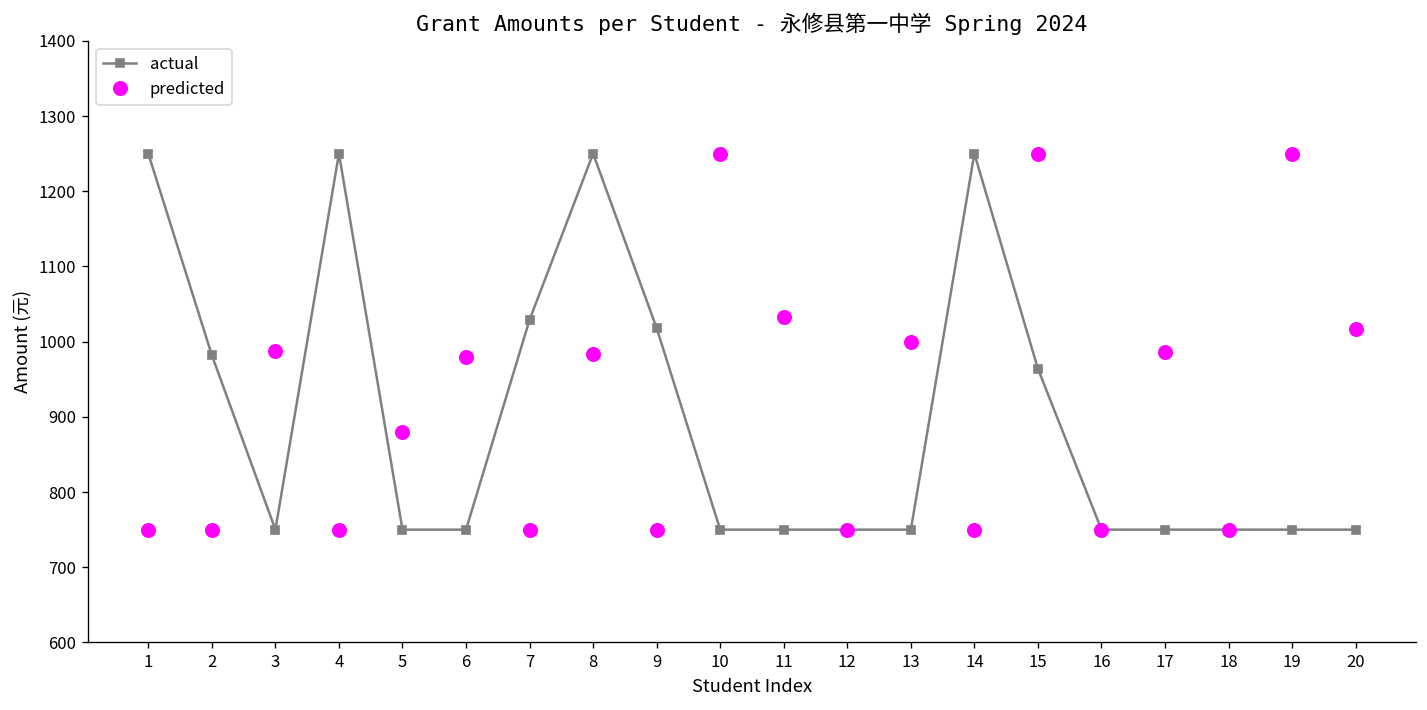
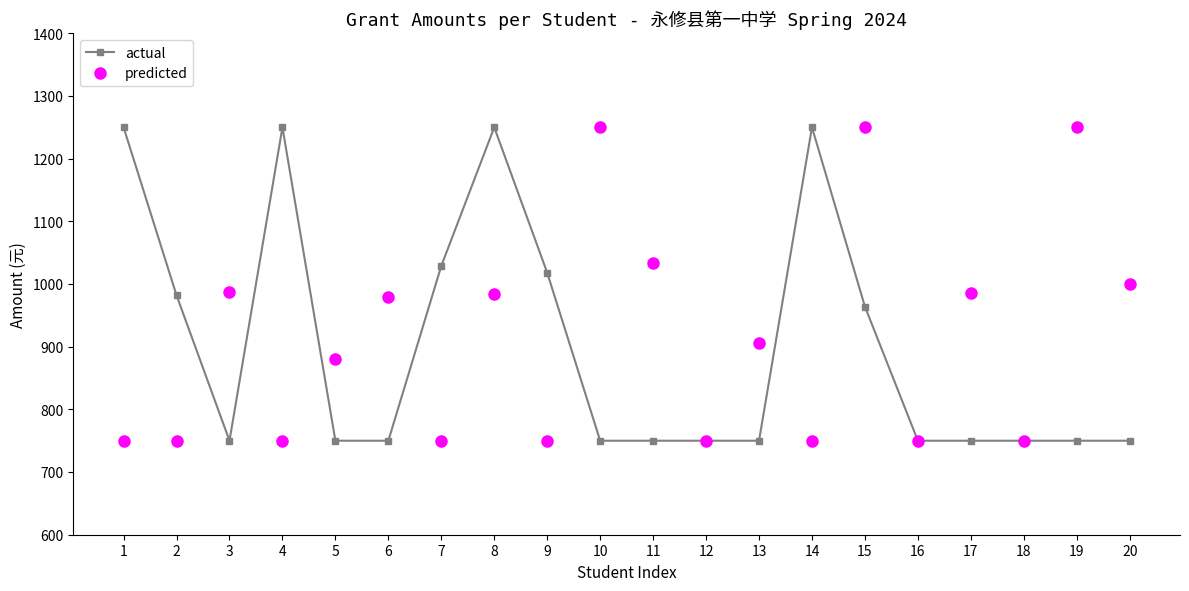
predicted, 13: 1000 -> 910
predicted, 20: 1020 -> 1000
